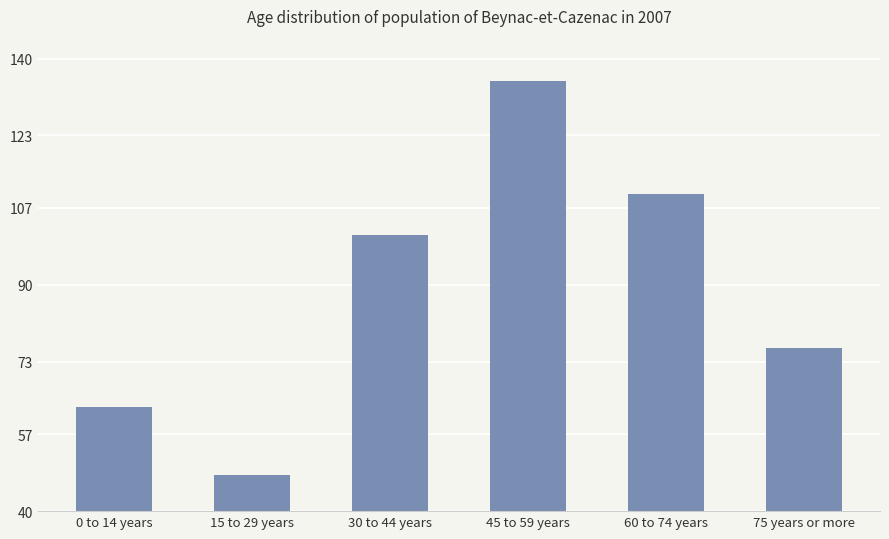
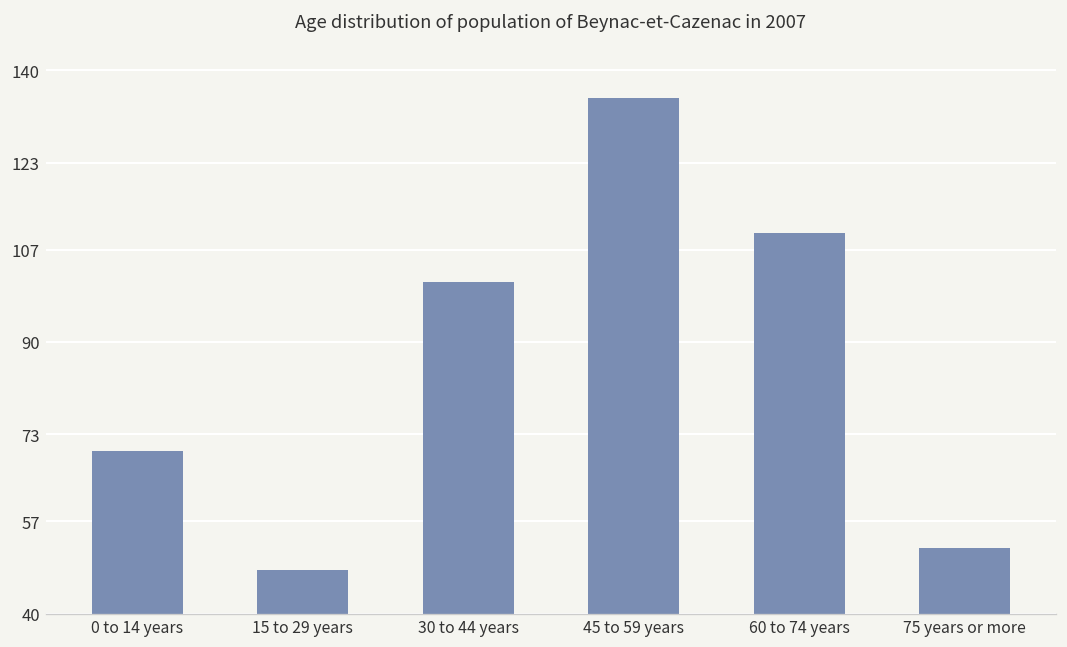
0 to 14 years: 63 -> 70
75 years or more: 76 -> 52
